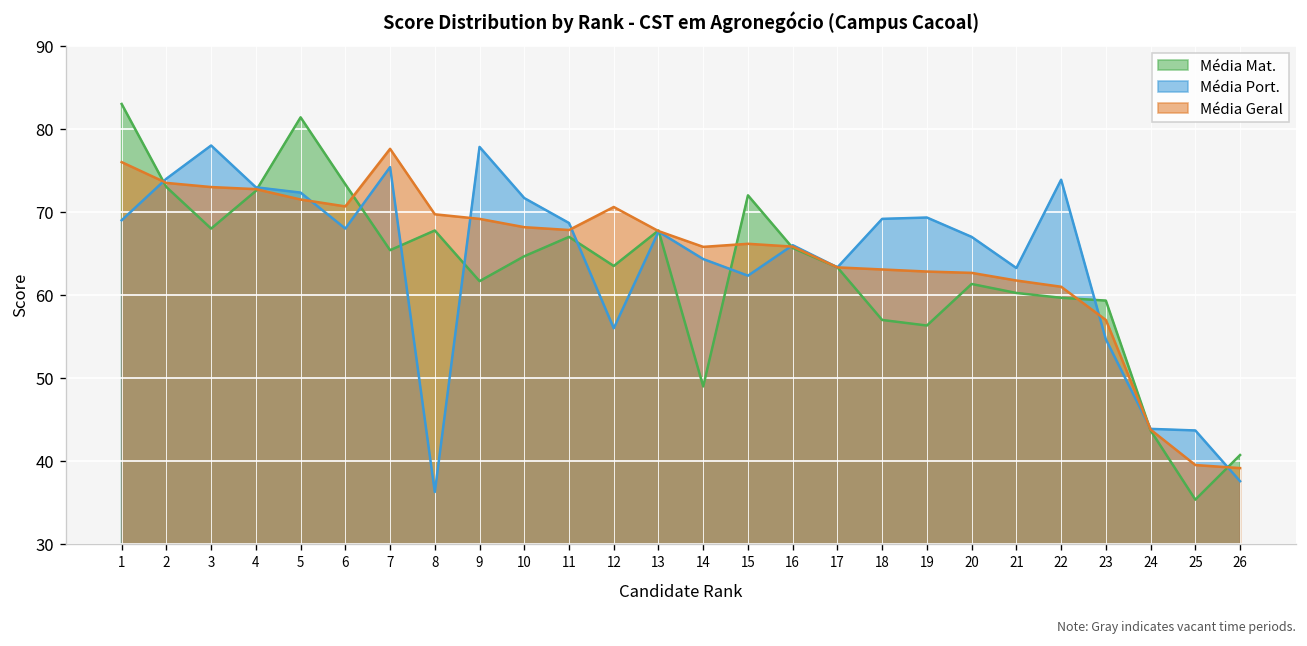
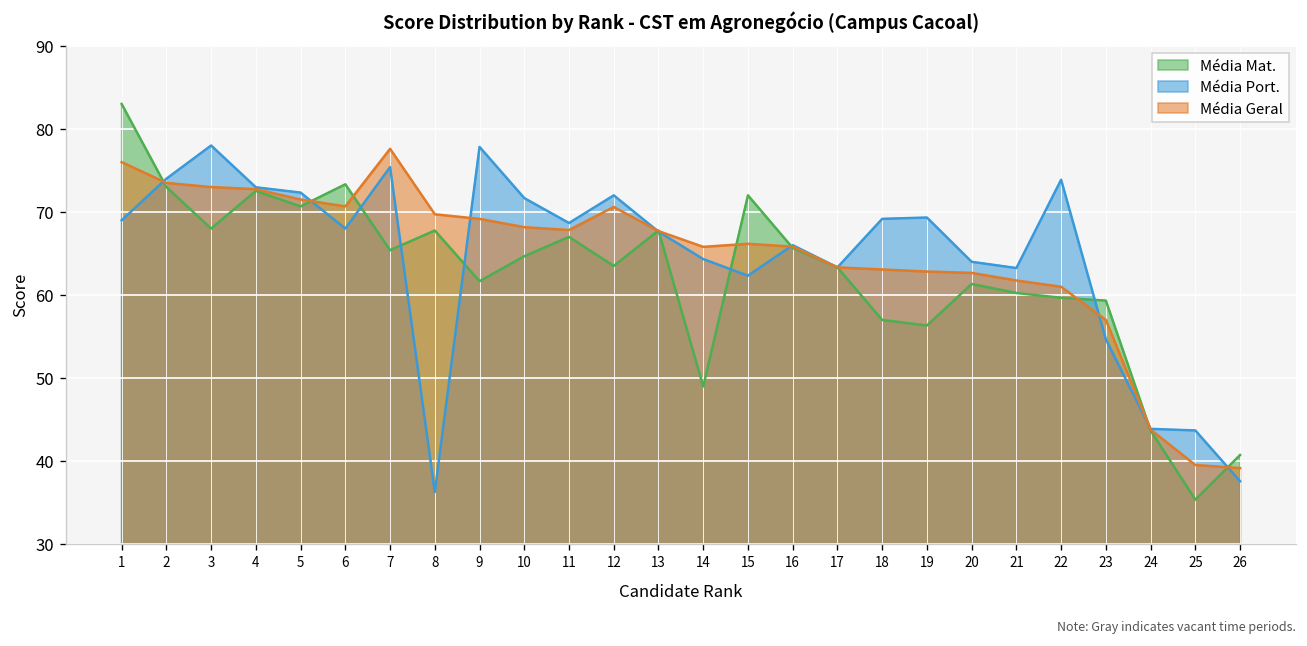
Média Mat., 5: 81 -> 71
Média Port., 12: 56 -> 72
Média Port., 20: 67 -> 64
